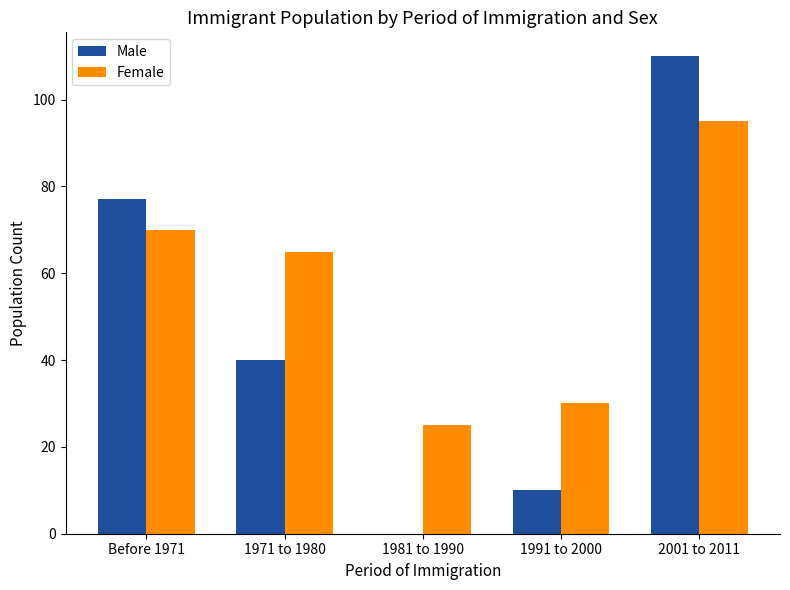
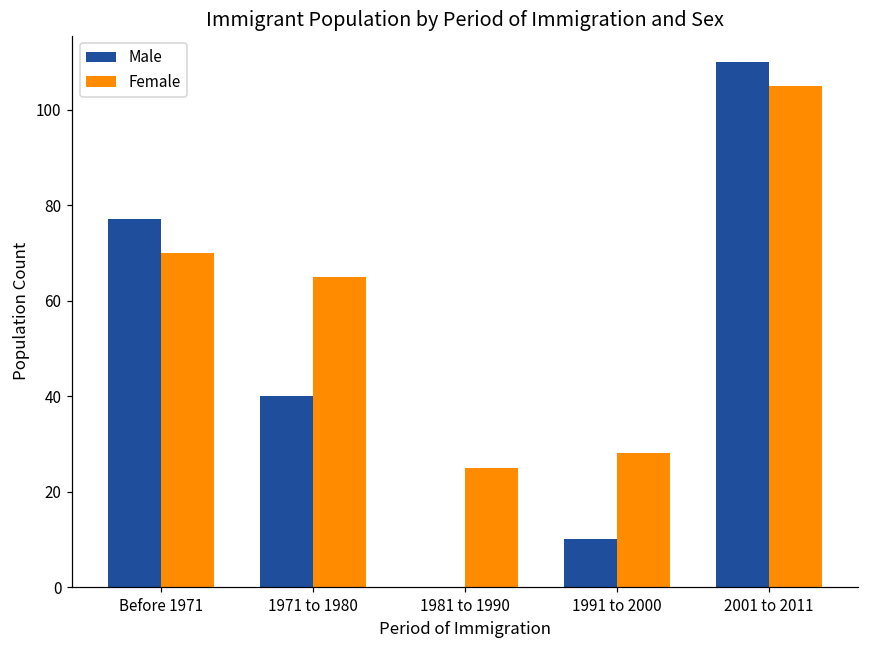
Female, 1991 to 2000: 30 -> 28
Female, 2001 to 2011: 95 -> 105
